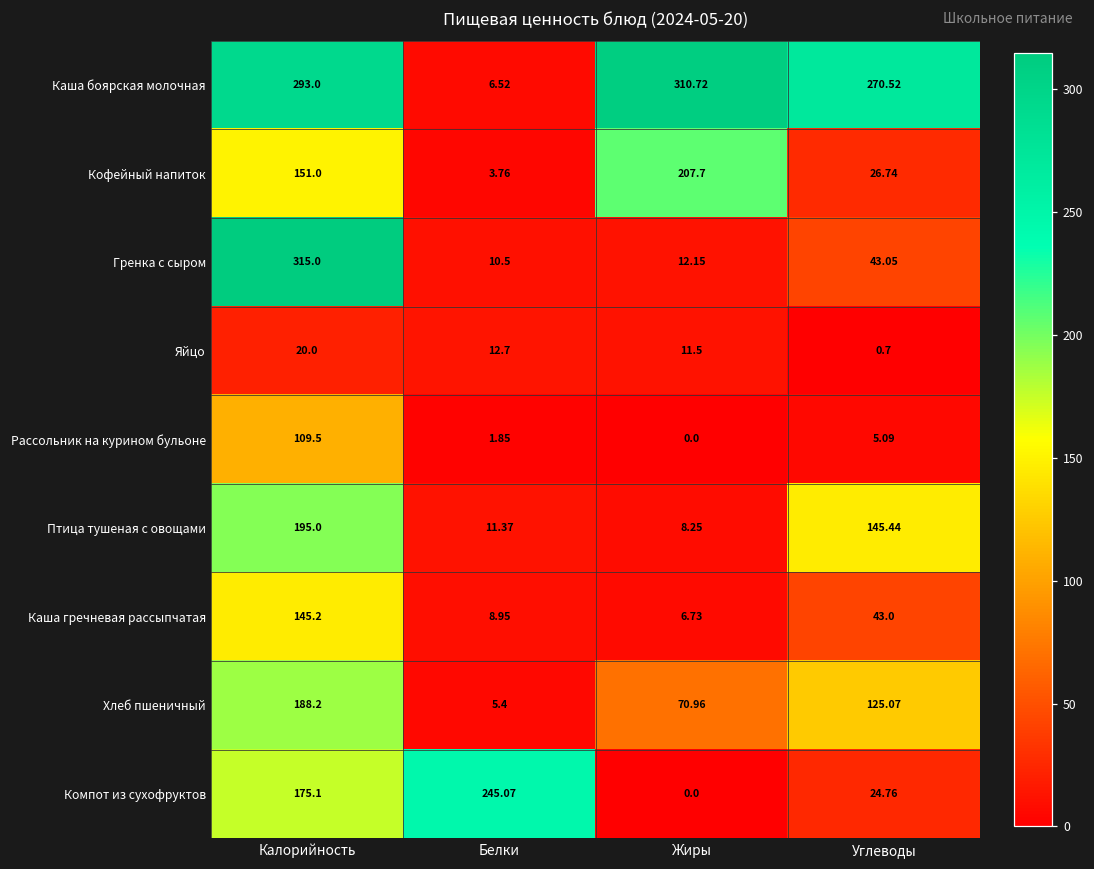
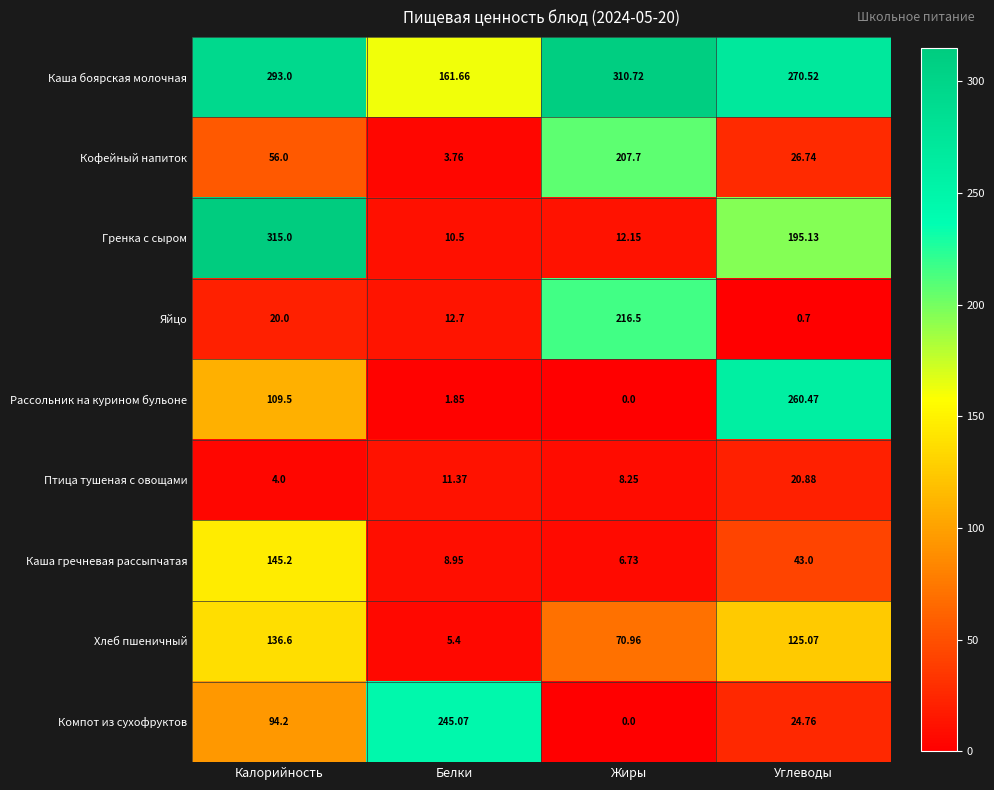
Каша боярская молочная, Белки: 6.52 -> 161.66
Кофейный напиток, Калорийность: 151.0 -> 56.0
Гренка с сыром, Углеводы: 43.05 -> 195.13
Яйцо, Жиры: 11.5 -> 216.5
Рассольник на курином бульоне, Углеводы: 5.09 -> 260.47
Птица тушеная с овощами, Калорийность: 195.0 -> 4.0
Птица тушеная с овощами, Углеводы: 145.44 -> 20.88
Хлеб пшеничный, Калорийность: 188.2 -> 136.6
Компот из сухофруктов, Калорийность: 175.1 -> 94.2
